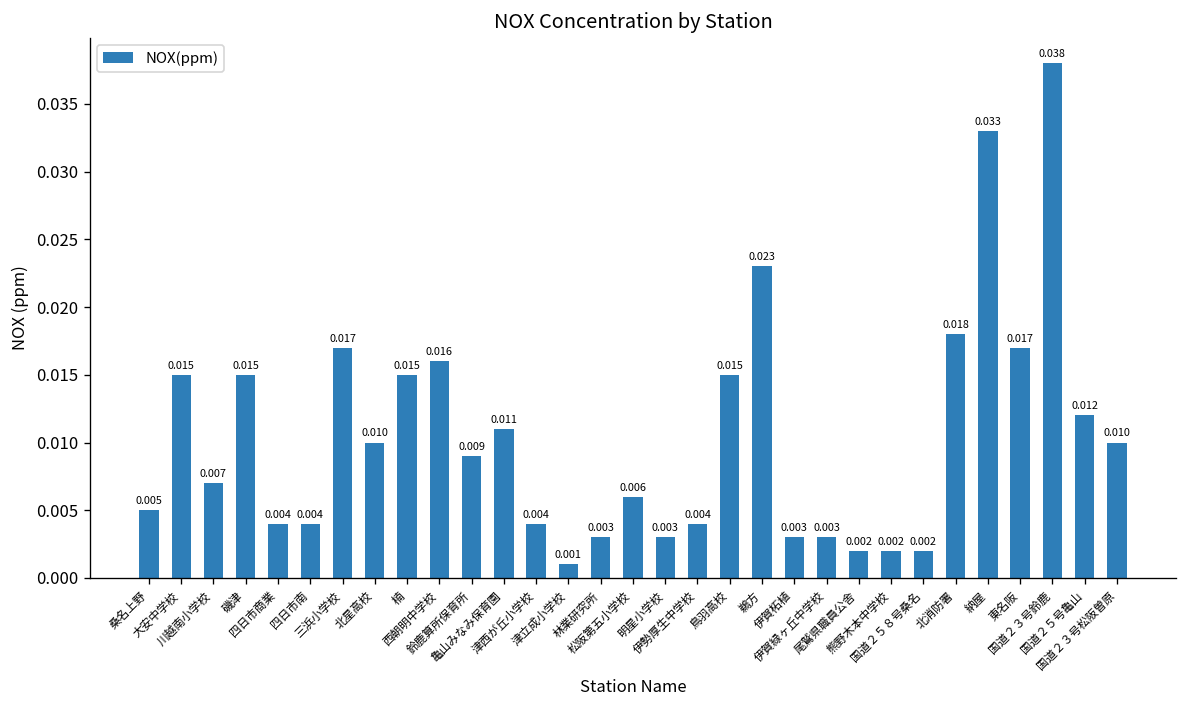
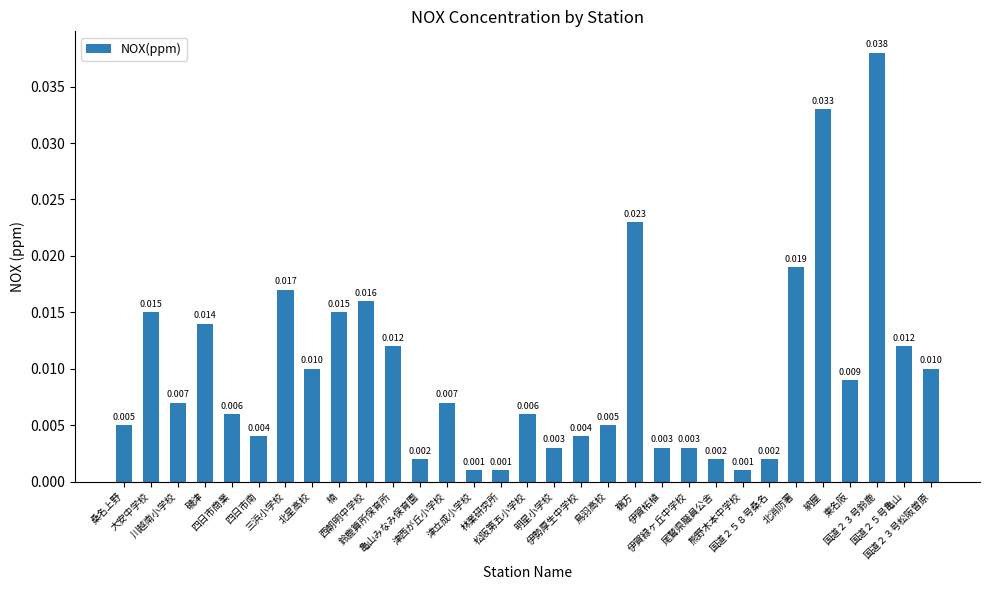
磯津: 0.015 -> 0.014
四日市商業: 0.004 -> 0.006
鈴鹿算所保育所: 0.009 -> 0.012
亀山みなみ保育園: 0.011 -> 0.002
津西が丘小学校: 0.004 -> 0.007
林業研究所: 0.003 -> 0.001
鳥羽高校: 0.015 -> 0.005
熊野木本中学校: 0.002 -> 0.001
北消防署: 0.018 -> 0.019
東名阪: 0.017 -> 0.009
